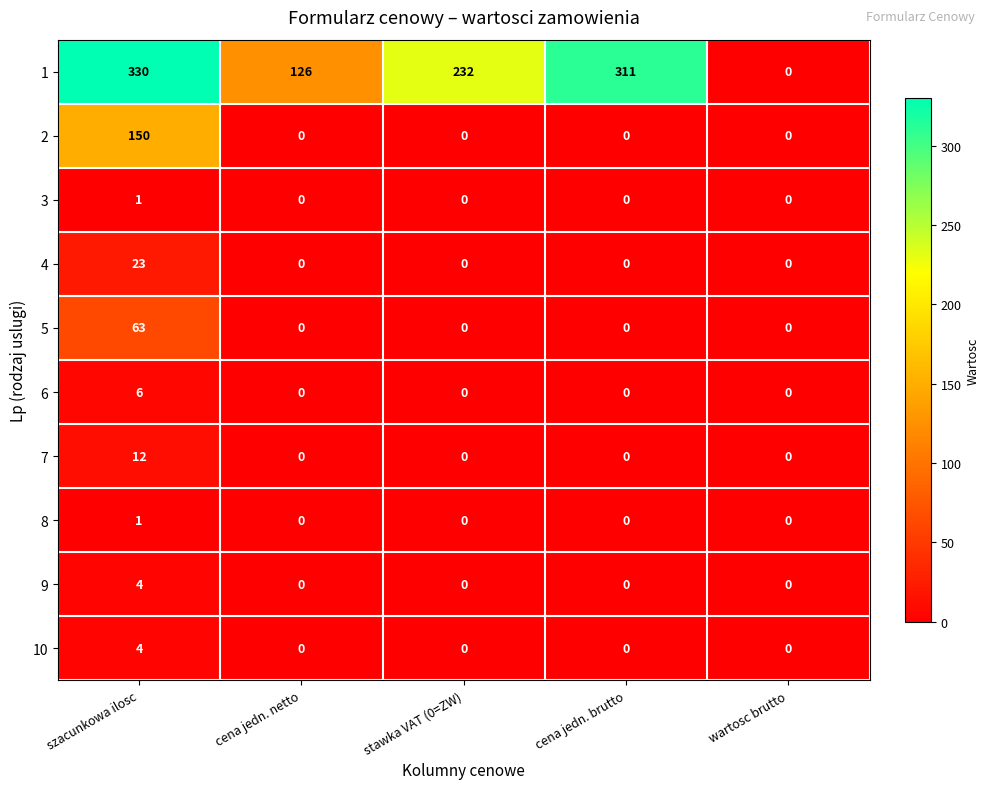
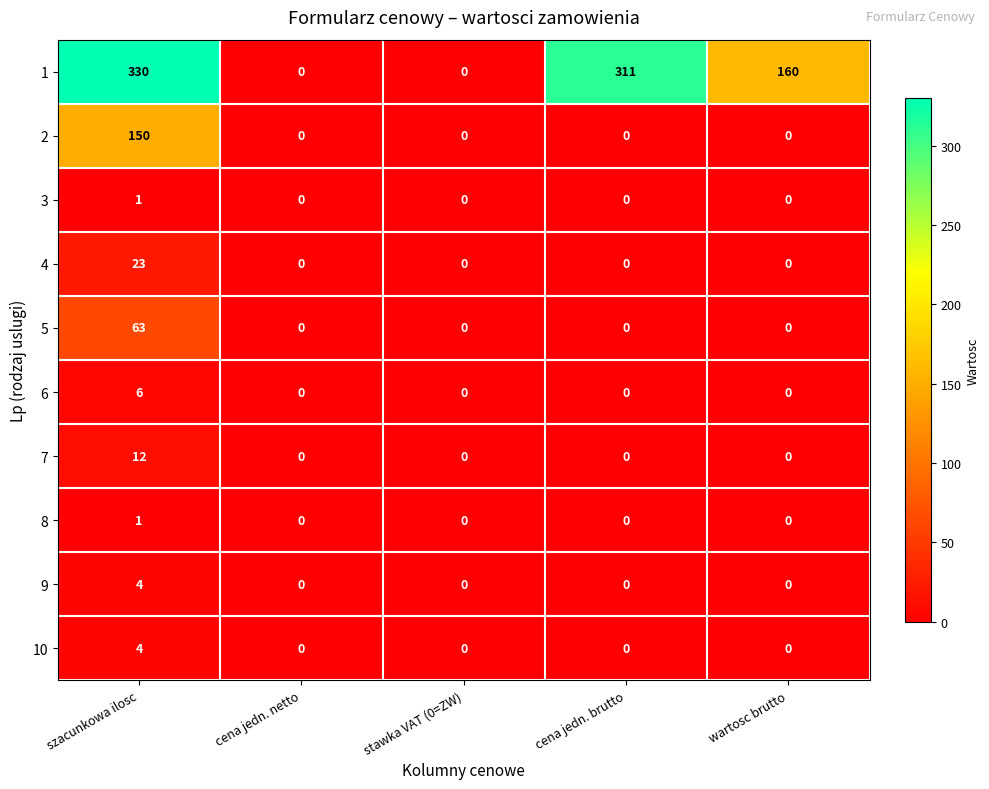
1, cena jedn. netto: 126 -> 0
1, stawka VAT (0=ZW): 232 -> 0
1, wartosc brutto: 0 -> 160
